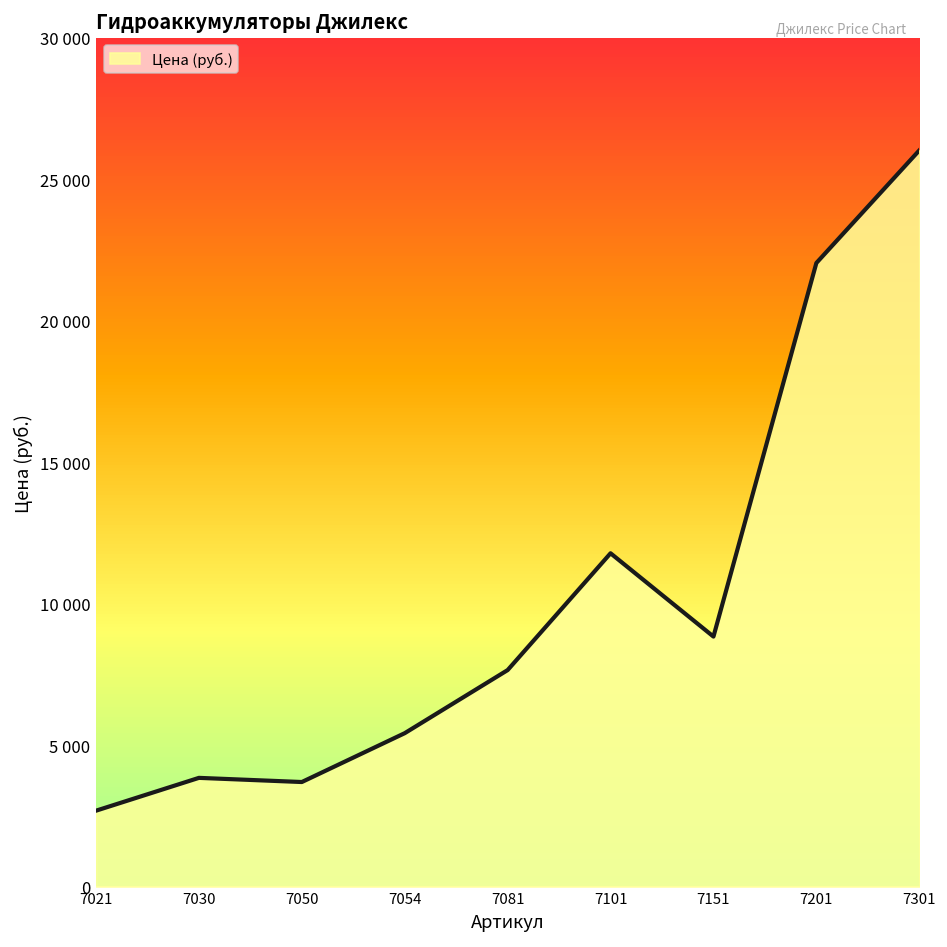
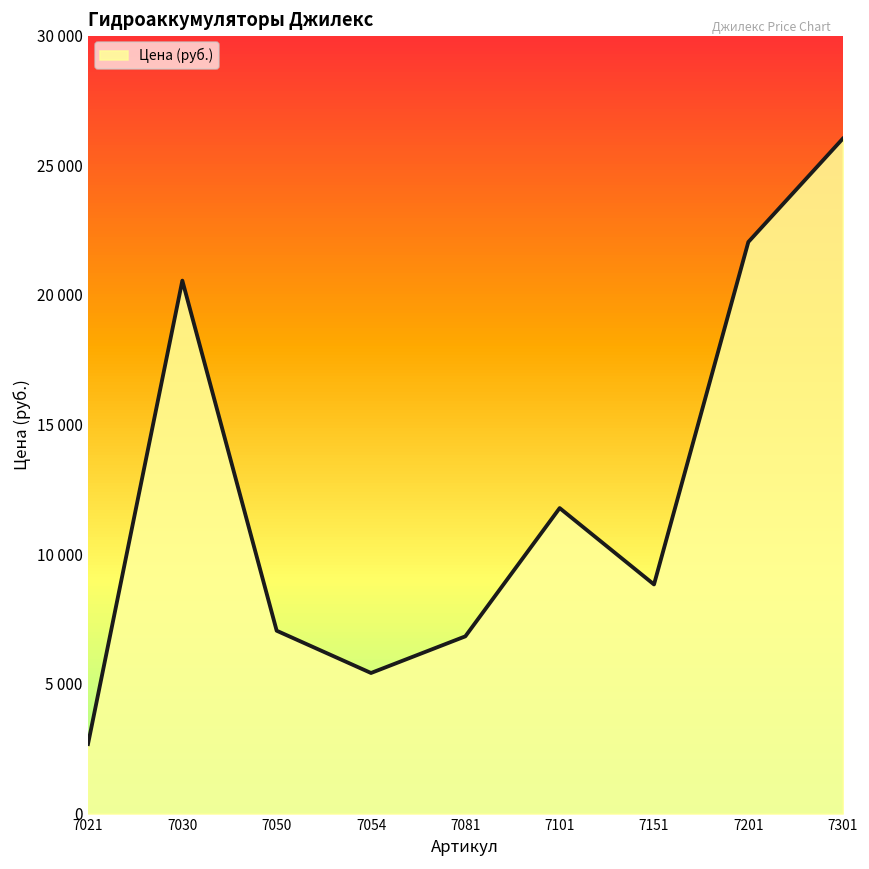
7030: 3800 -> 20600
7050: 3700 -> 7100
7081: 7700 -> 6800
